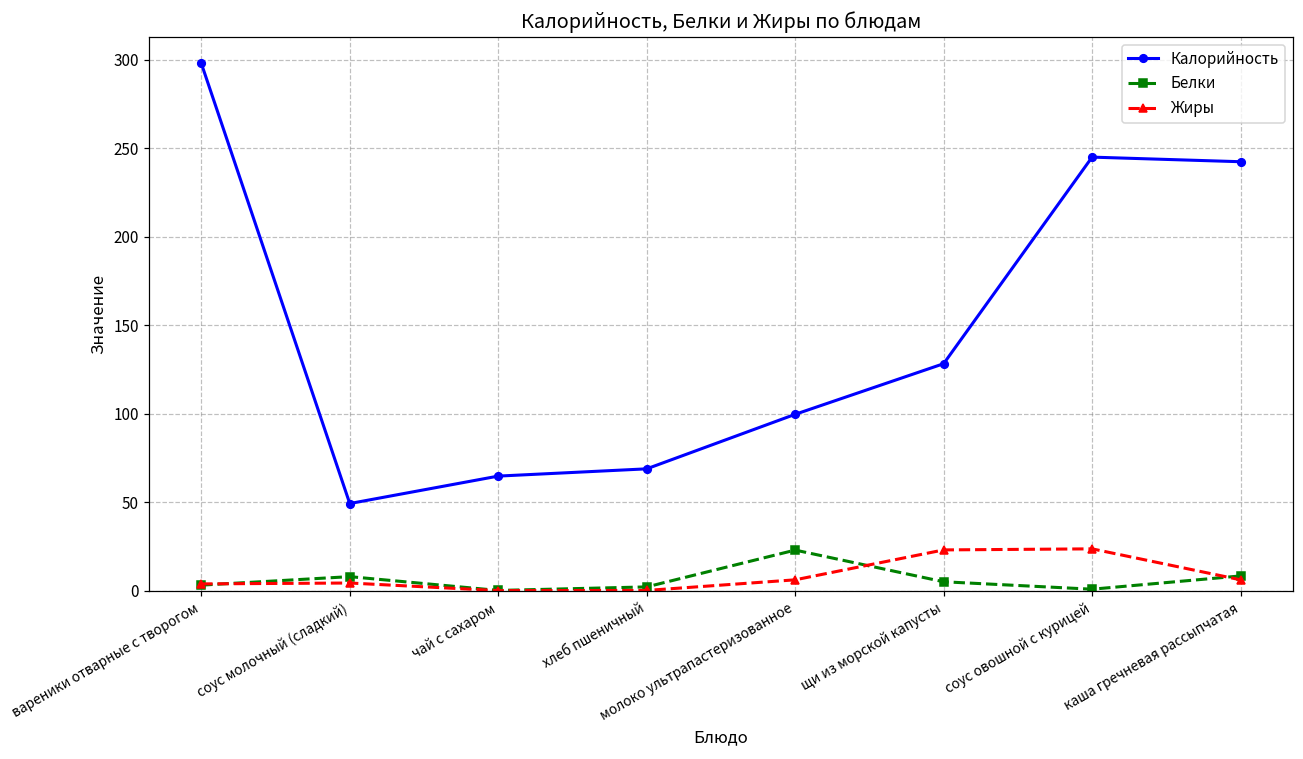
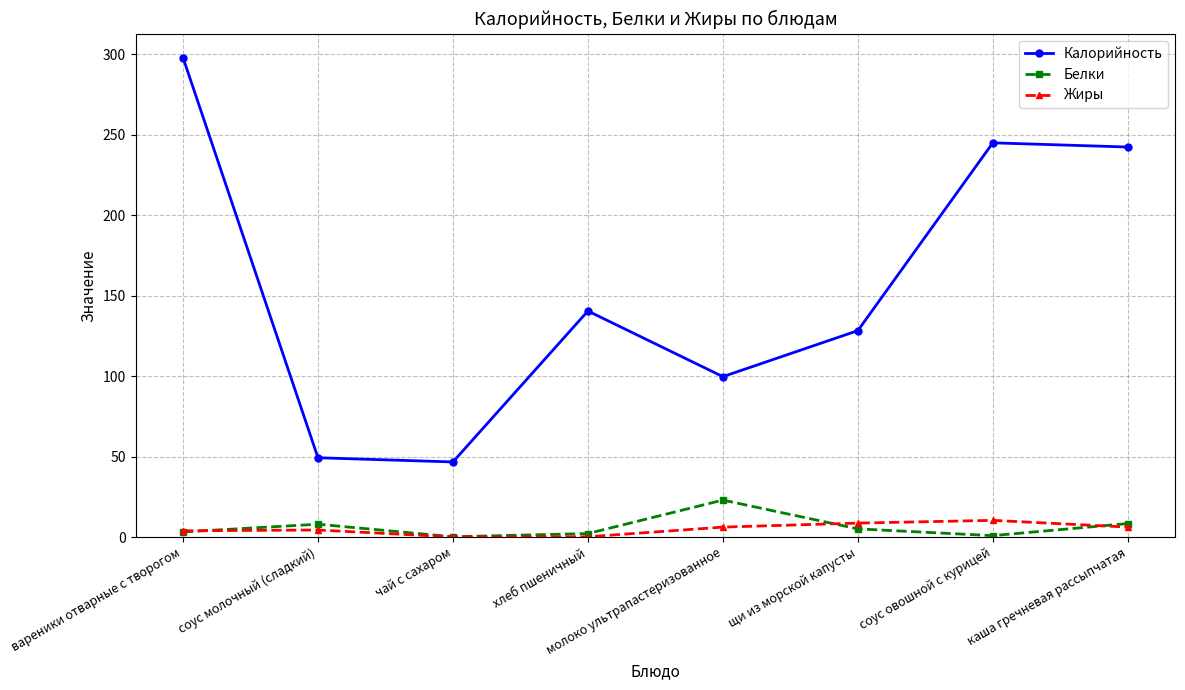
Калорийность, чай с сахаром: 65 -> 47
Калорийность, хлеб пшеничный: 69 -> 141
Жиры, щи из морской капусты: 23 -> 9
Жиры, соус овошной с курицей: 24 -> 10
